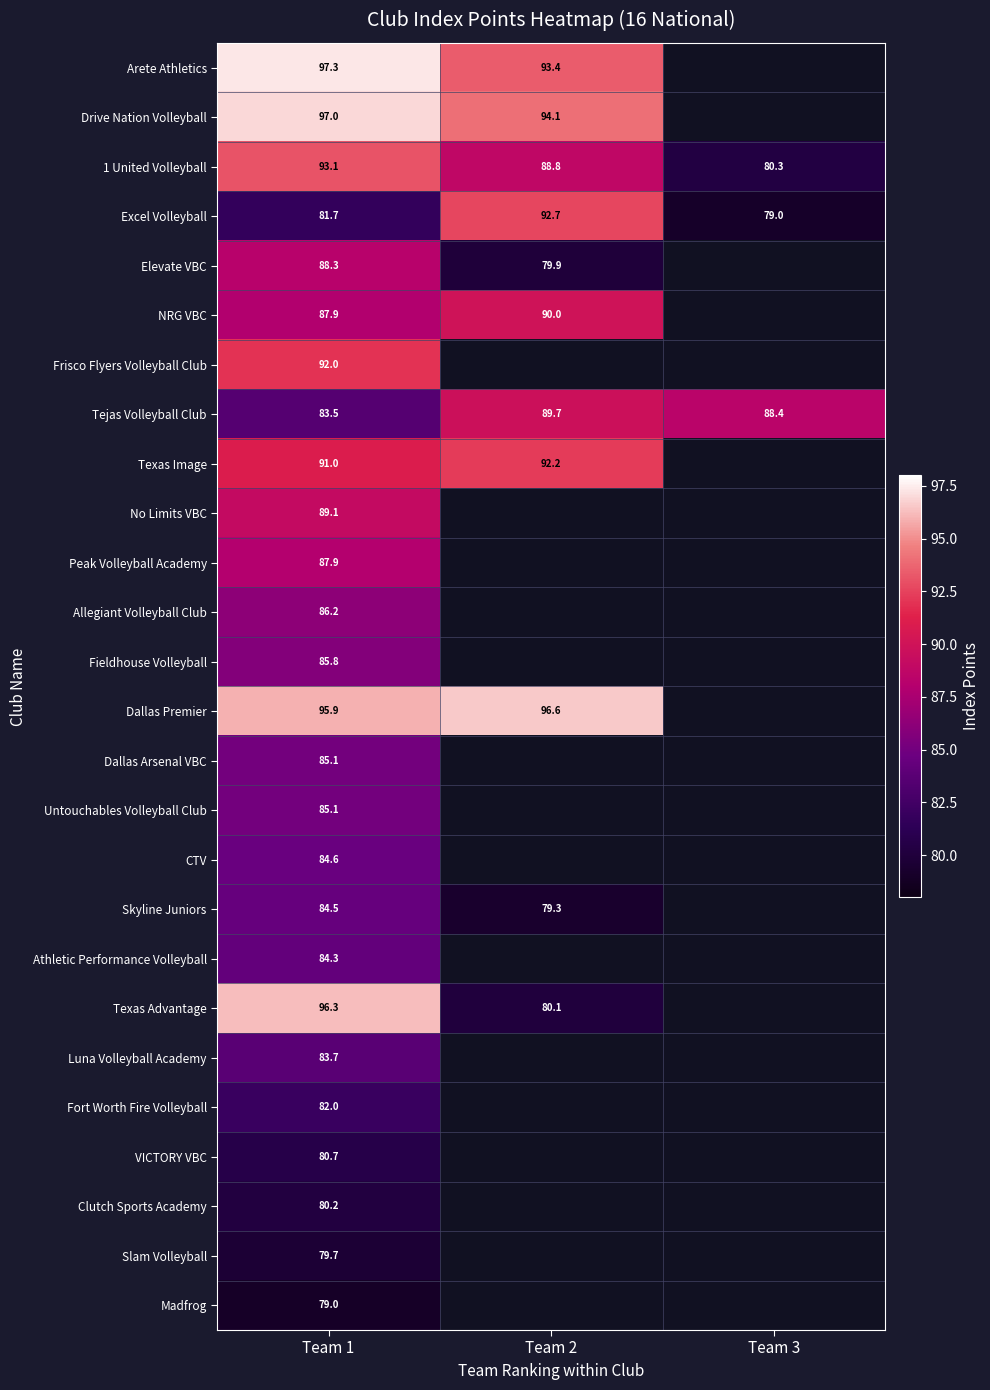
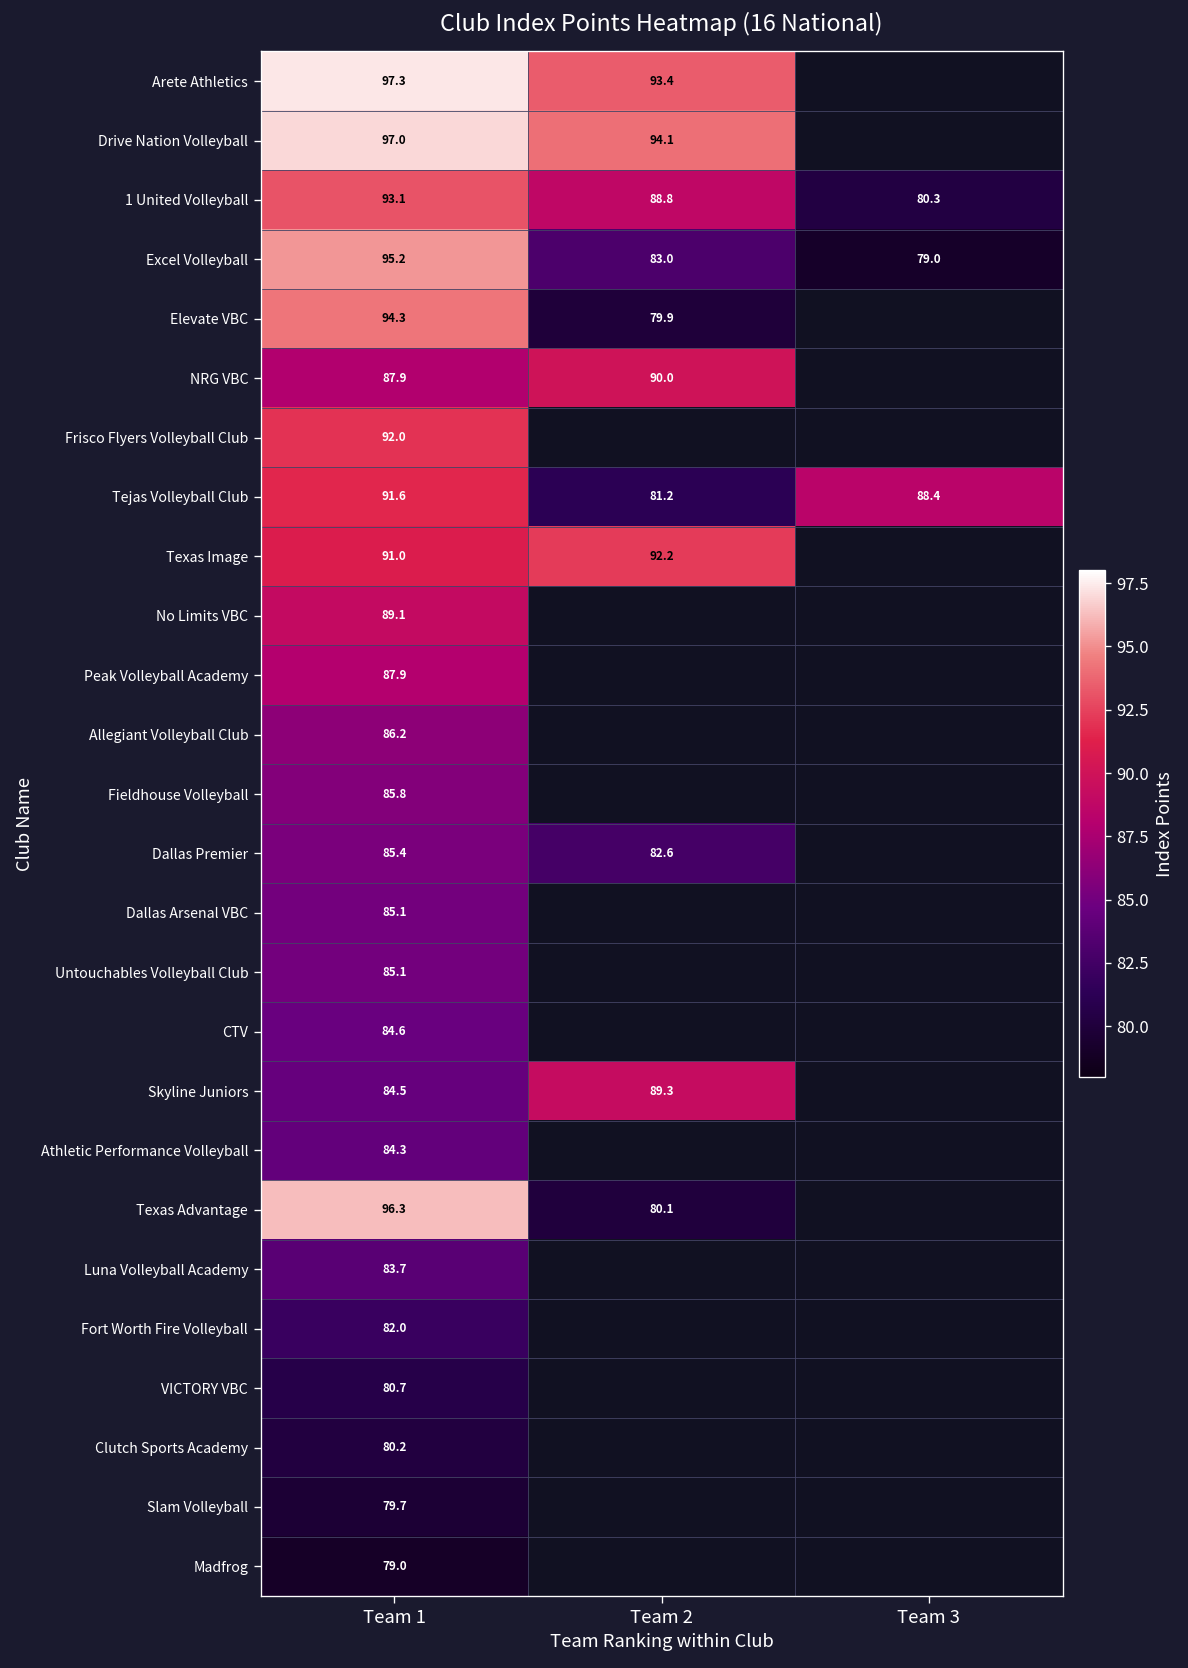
Excel Volleyball, Team 1: 81.7 -> 95.2
Excel Volleyball, Team 2: 92.7 -> 83.0
Elevate VBC, Team 1: 88.3 -> 94.3
Tejas Volleyball Club, Team 1: 83.5 -> 91.6
Tejas Volleyball Club, Team 2: 89.7 -> 81.2
Dallas Premier, Team 1: 95.9 -> 85.4
Dallas Premier, Team 2: 96.6 -> 82.6
Skyline Juniors, Team 2: 79.3 -> 89.3
